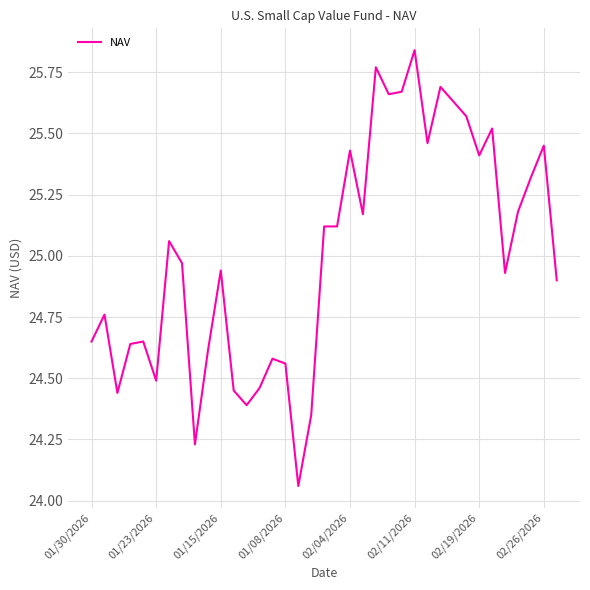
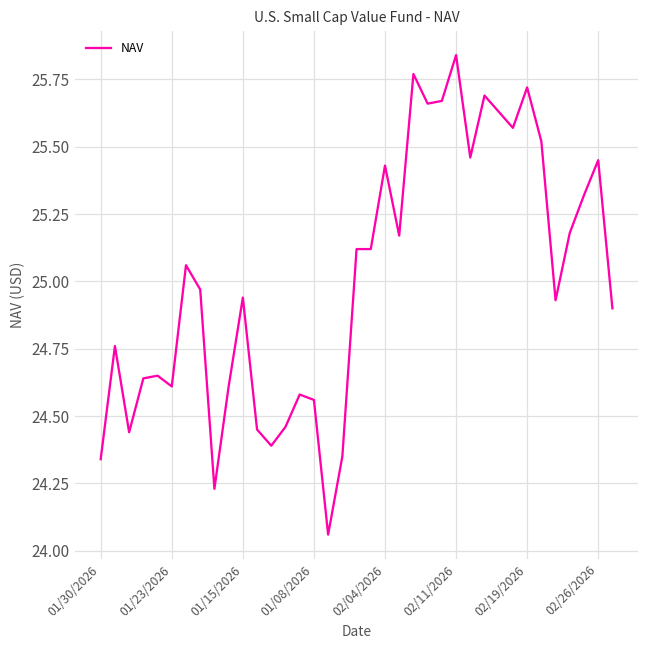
01/30/2026: 24.65 -> 24.34
01/23/2026: 24.49 -> 24.61
02/19/2026: 25.41 -> 25.72
